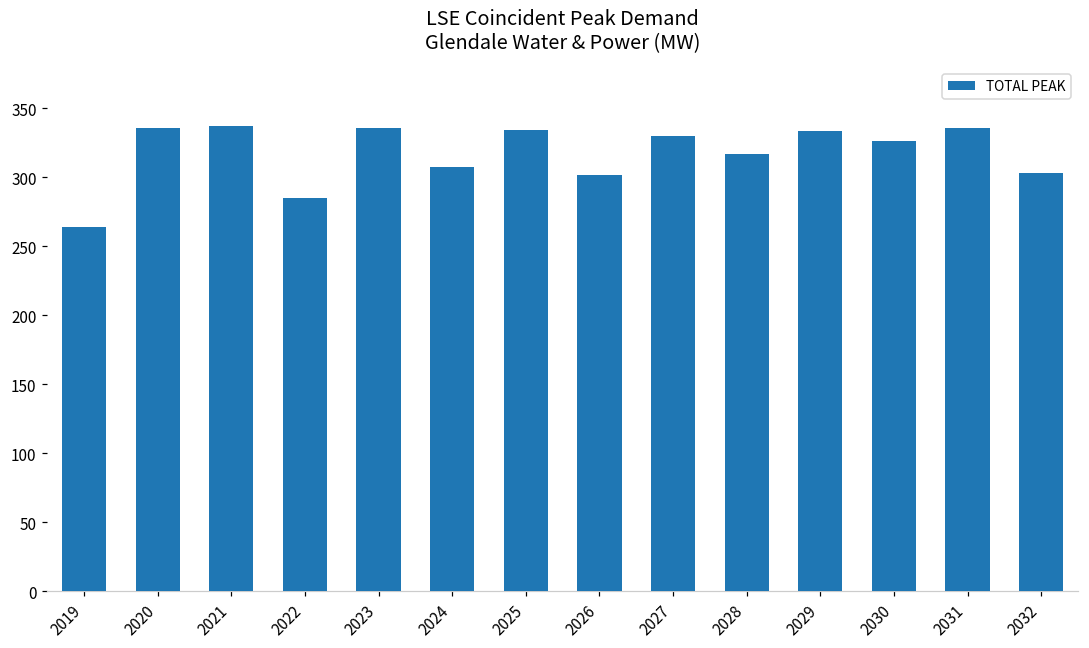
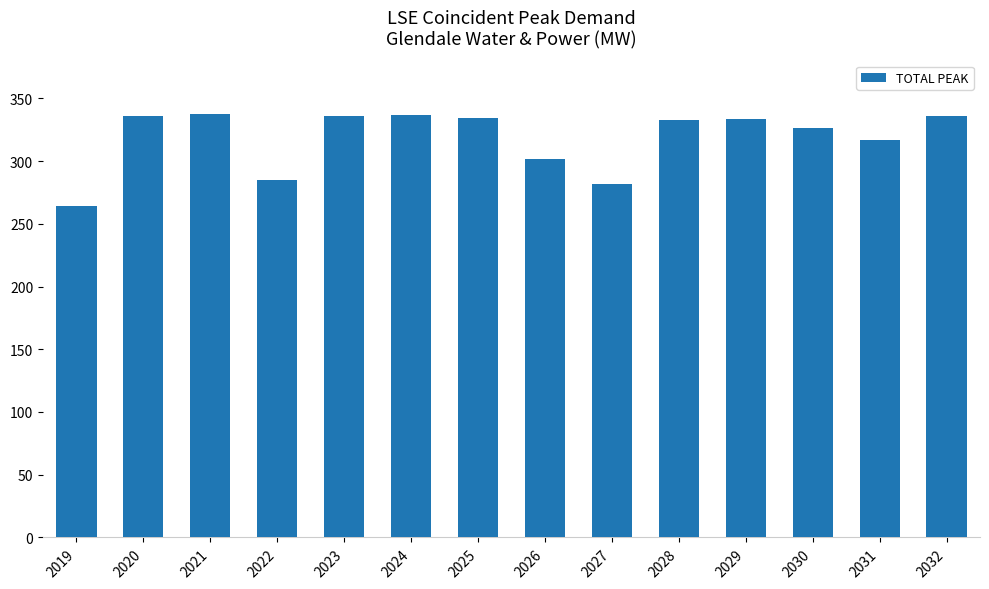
2024: 308 -> 336
2027: 330 -> 282
2028: 317 -> 333
2031: 336 -> 317
2032: 303 -> 336
